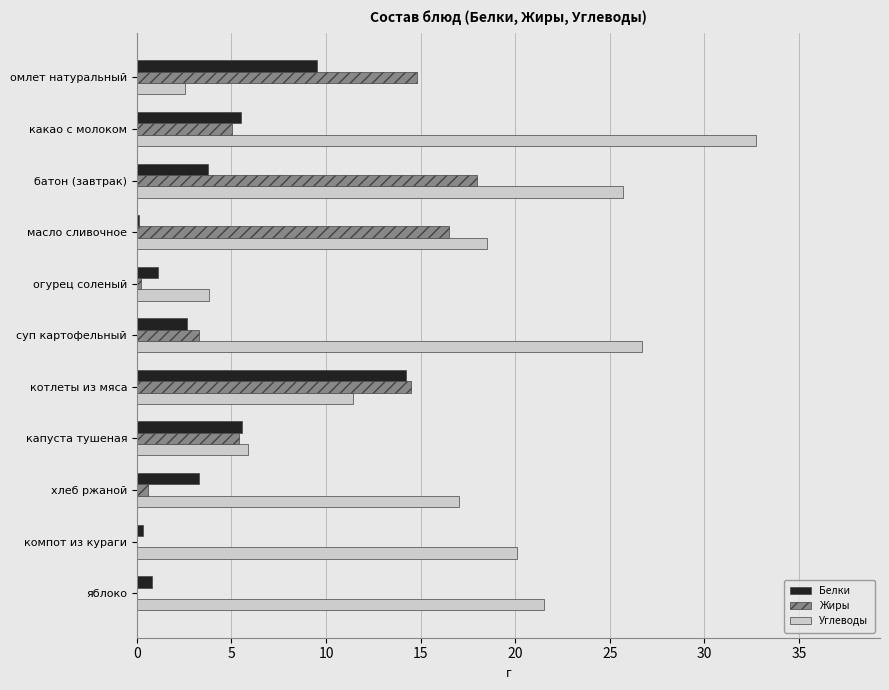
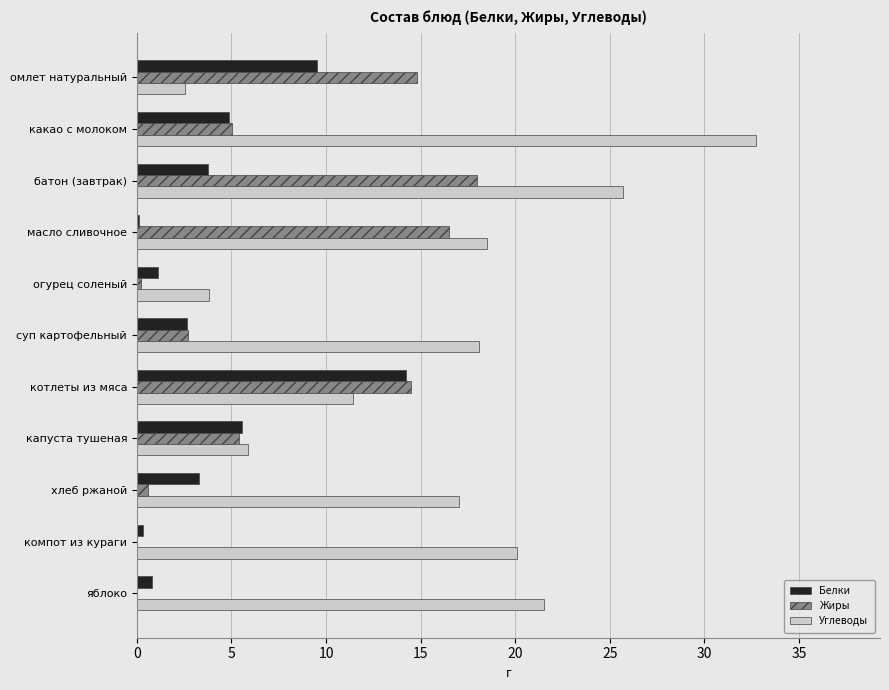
Белки, какао с молоком: 5.5 -> 4.9
Жиры, суп картофельный: 3.3 -> 2.7
Углеводы, суп картофельный: 26.7 -> 18.1
